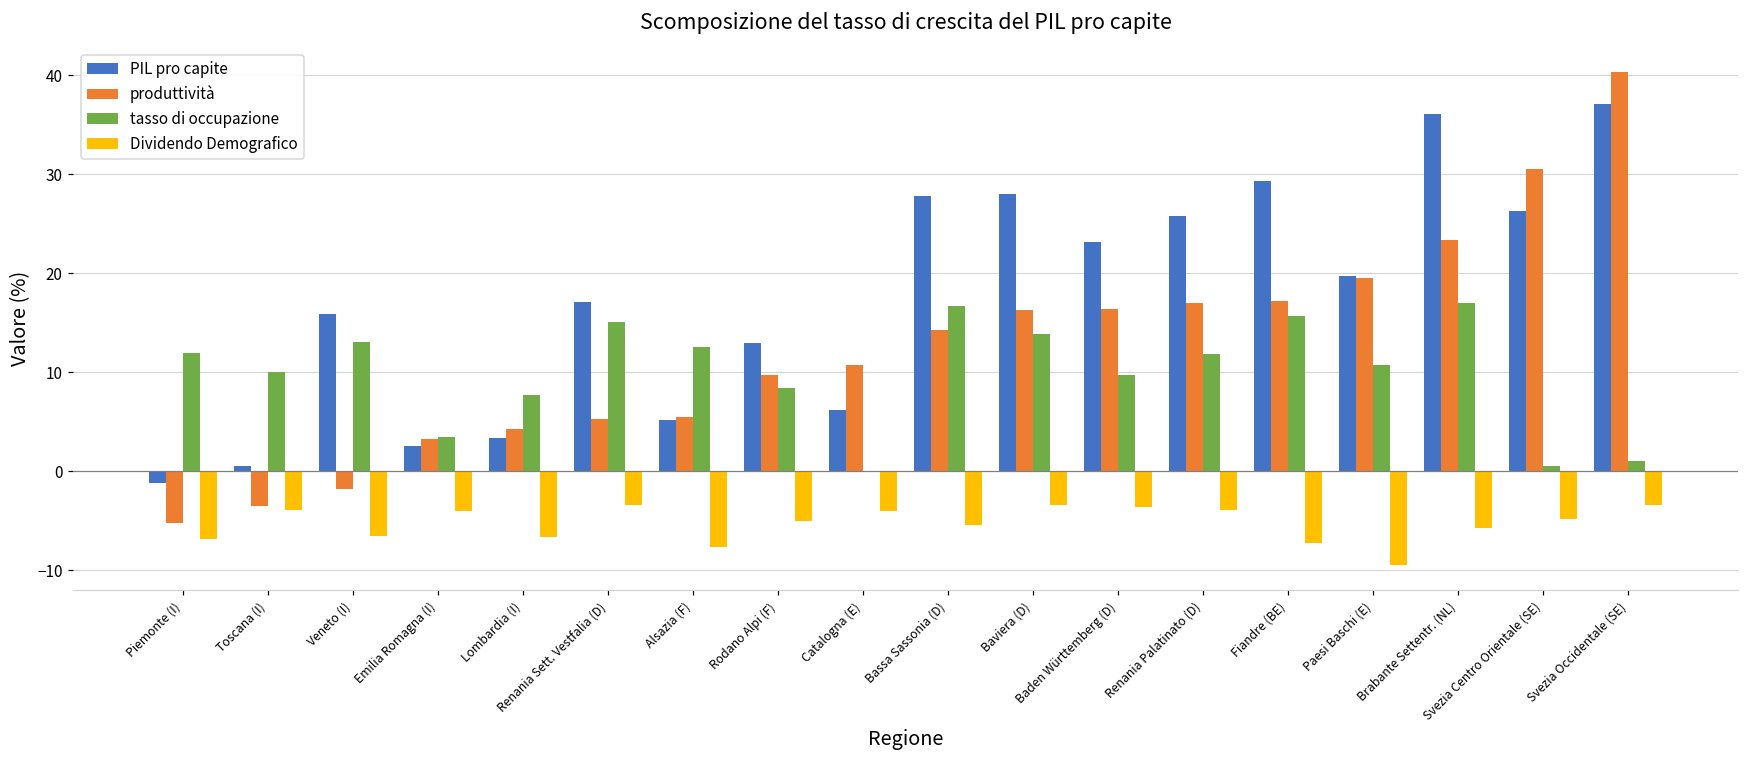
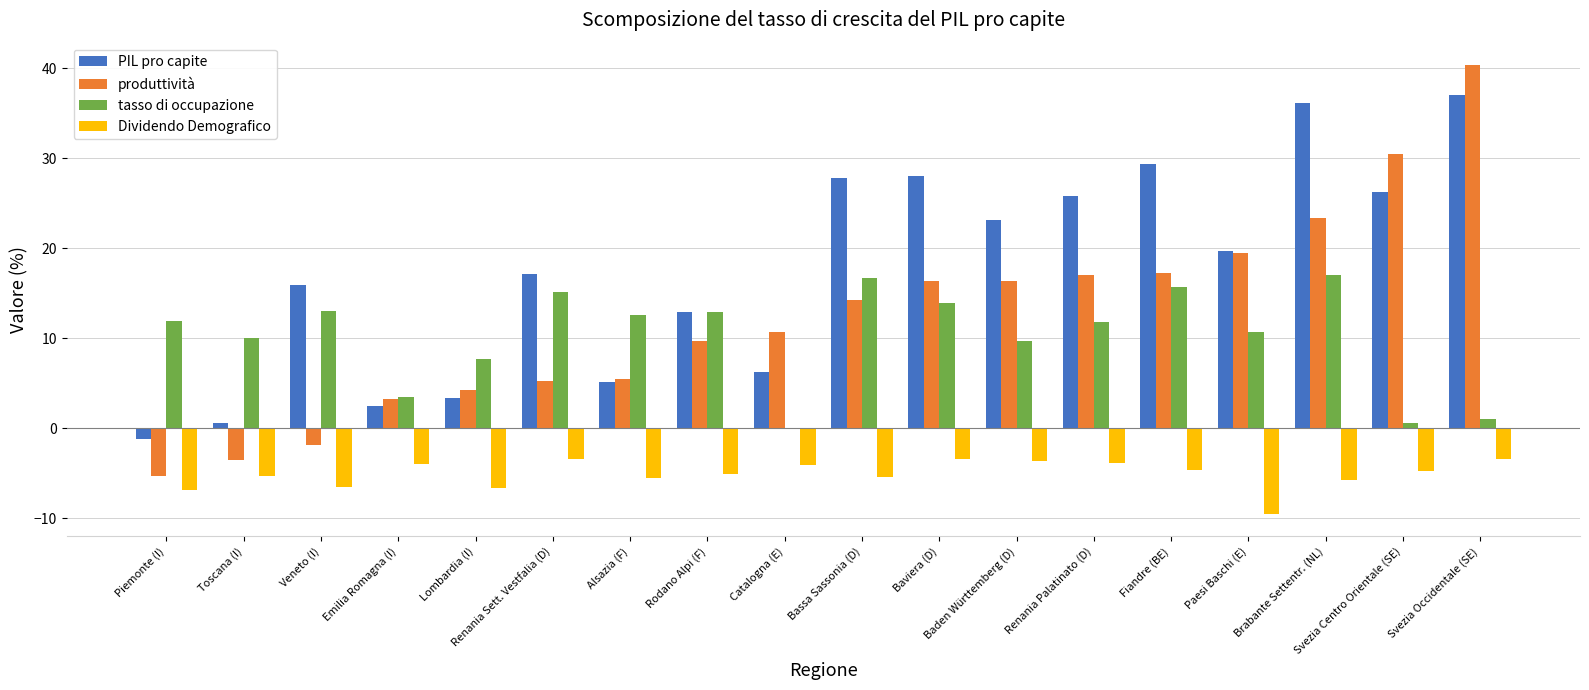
Dividendo Demografico, Toscana (I): -4 -> -5
Dividendo Demografico, Alsazia (F): -8 -> -6
tasso di occupazione, Rodano Alpi (F): 8 -> 13
Dividendo Demografico, Fiandre (BE): -7 -> -5
